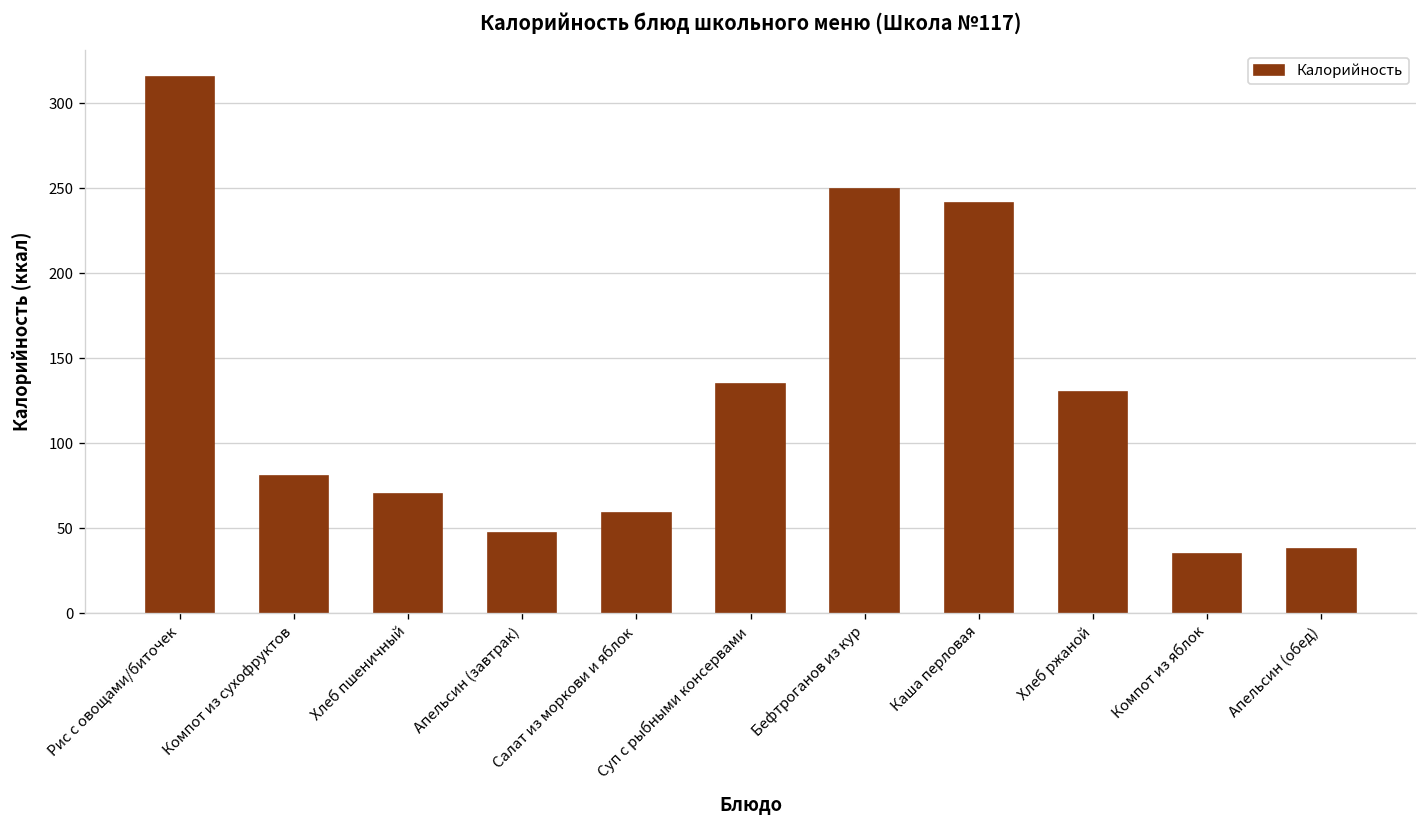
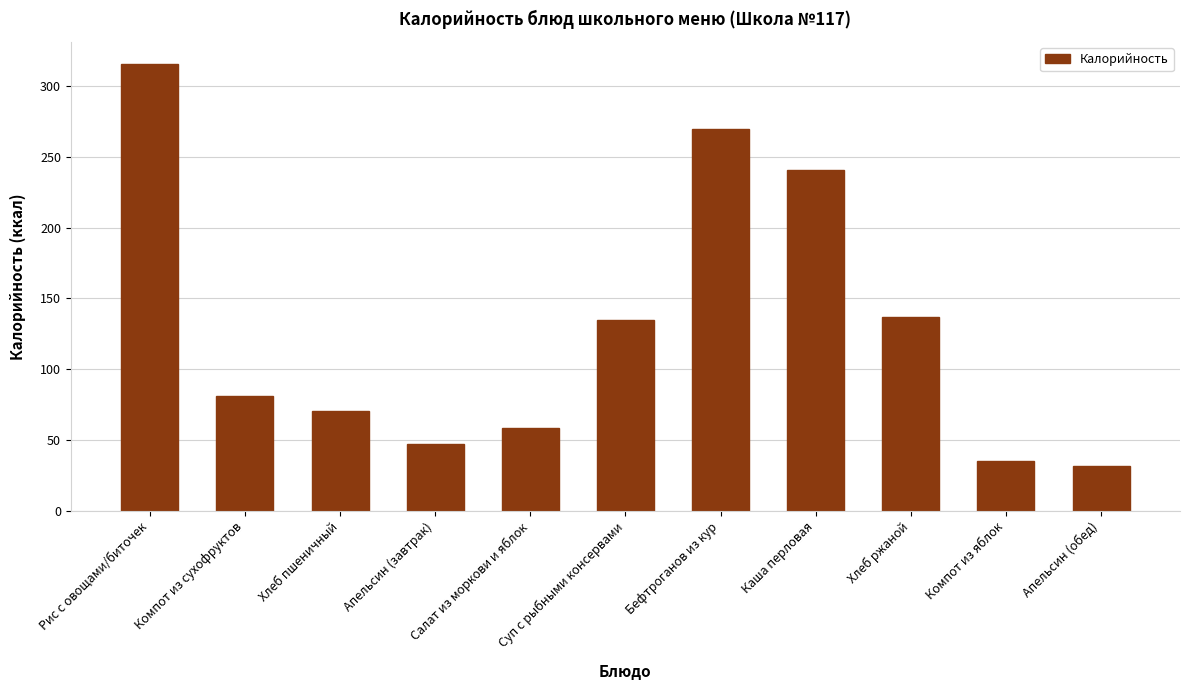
Бефтроганов из кур: 250 -> 269
Хлеб ржаной: 130 -> 137
Апельсин (обед): 38 -> 32
